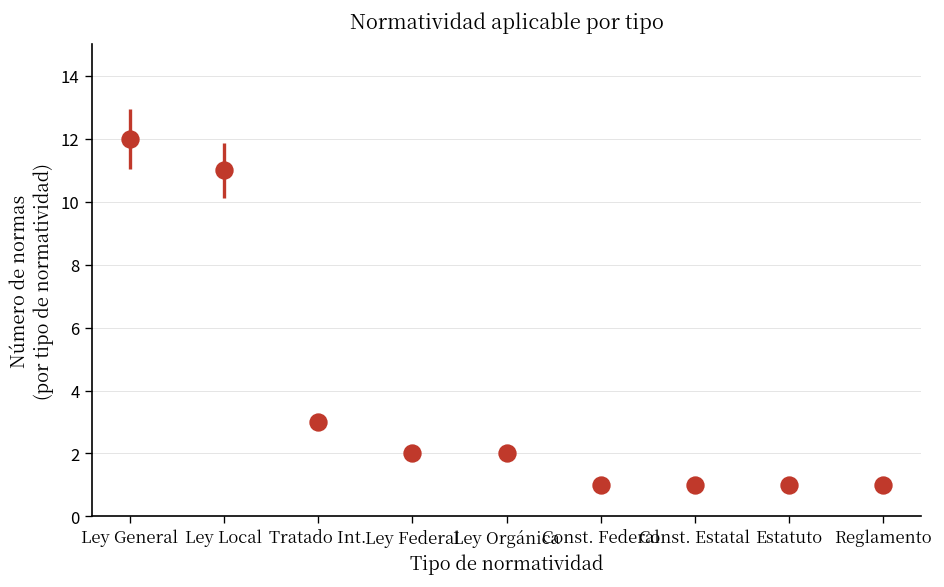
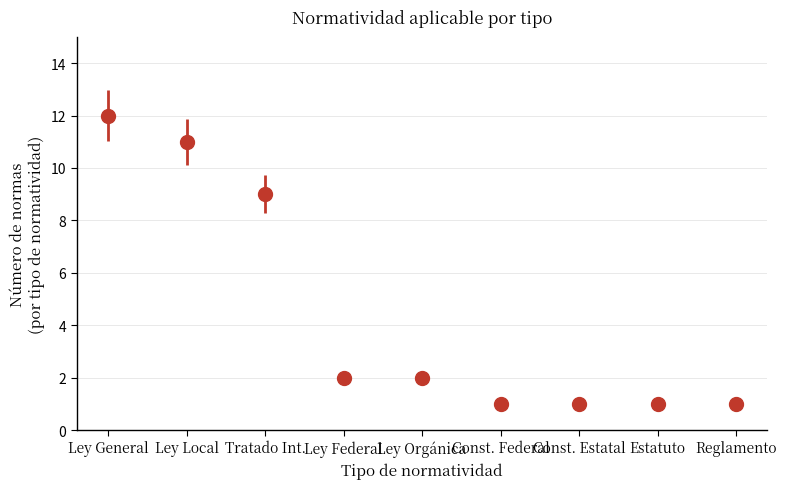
Tratado Int.: 3 -> 9
